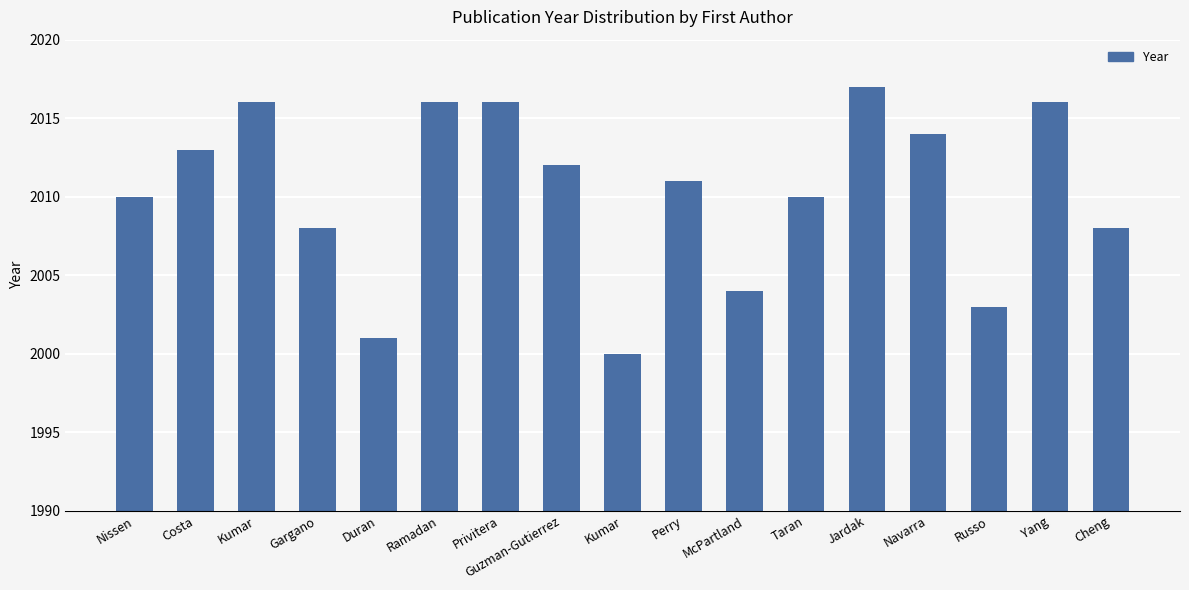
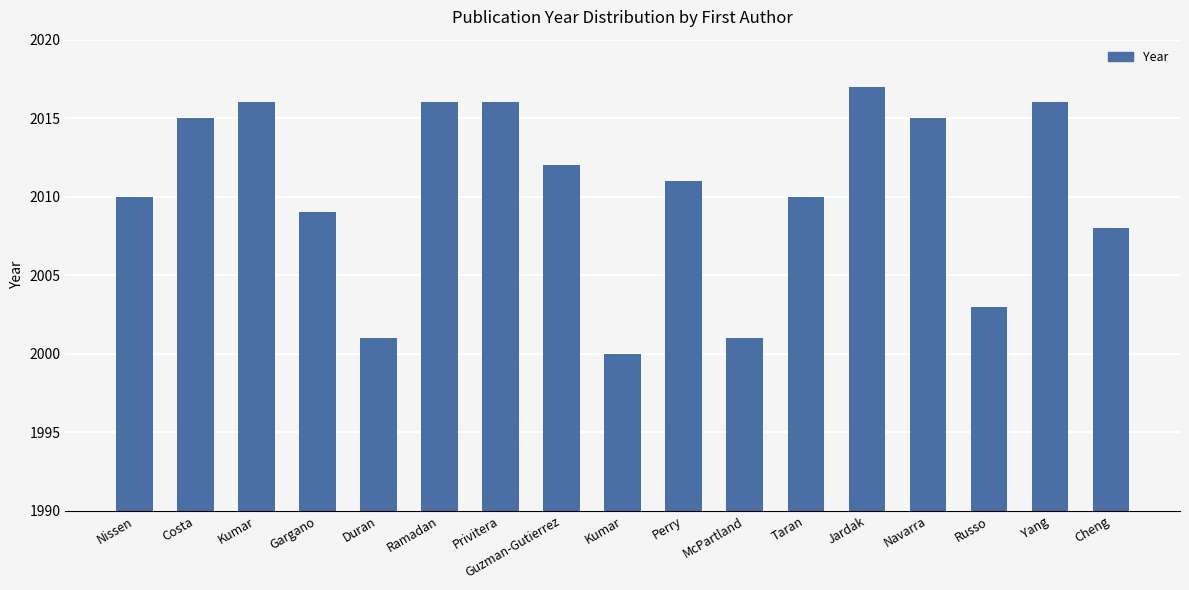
Costa: 2013 -> 2015
Gargano: 2008 -> 2009
McPartland: 2004 -> 2001
Navarra: 2014 -> 2015
